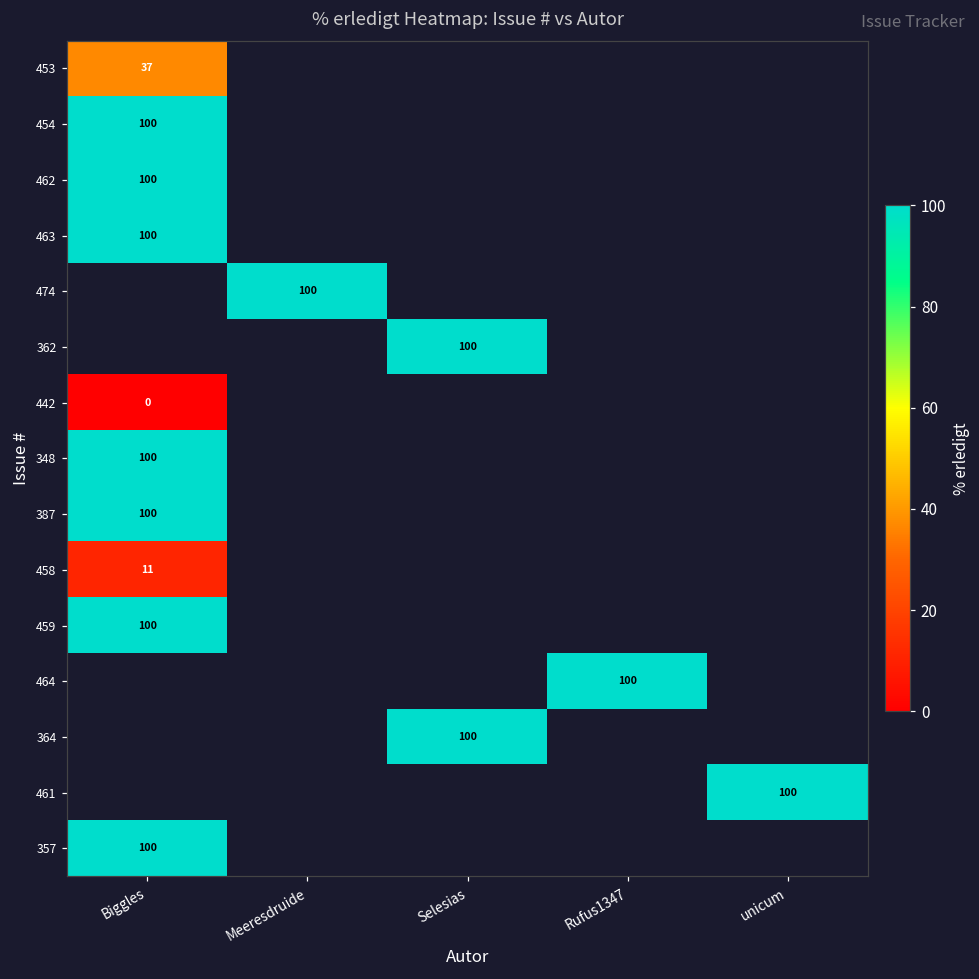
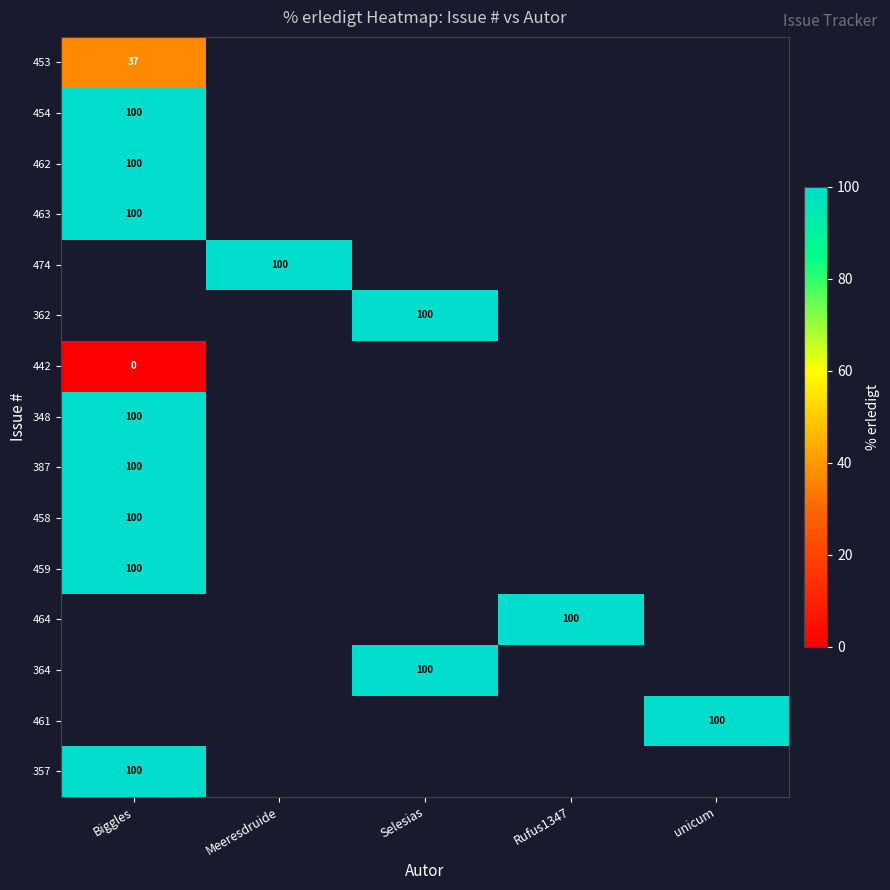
458, Biggles: 11 -> 100
